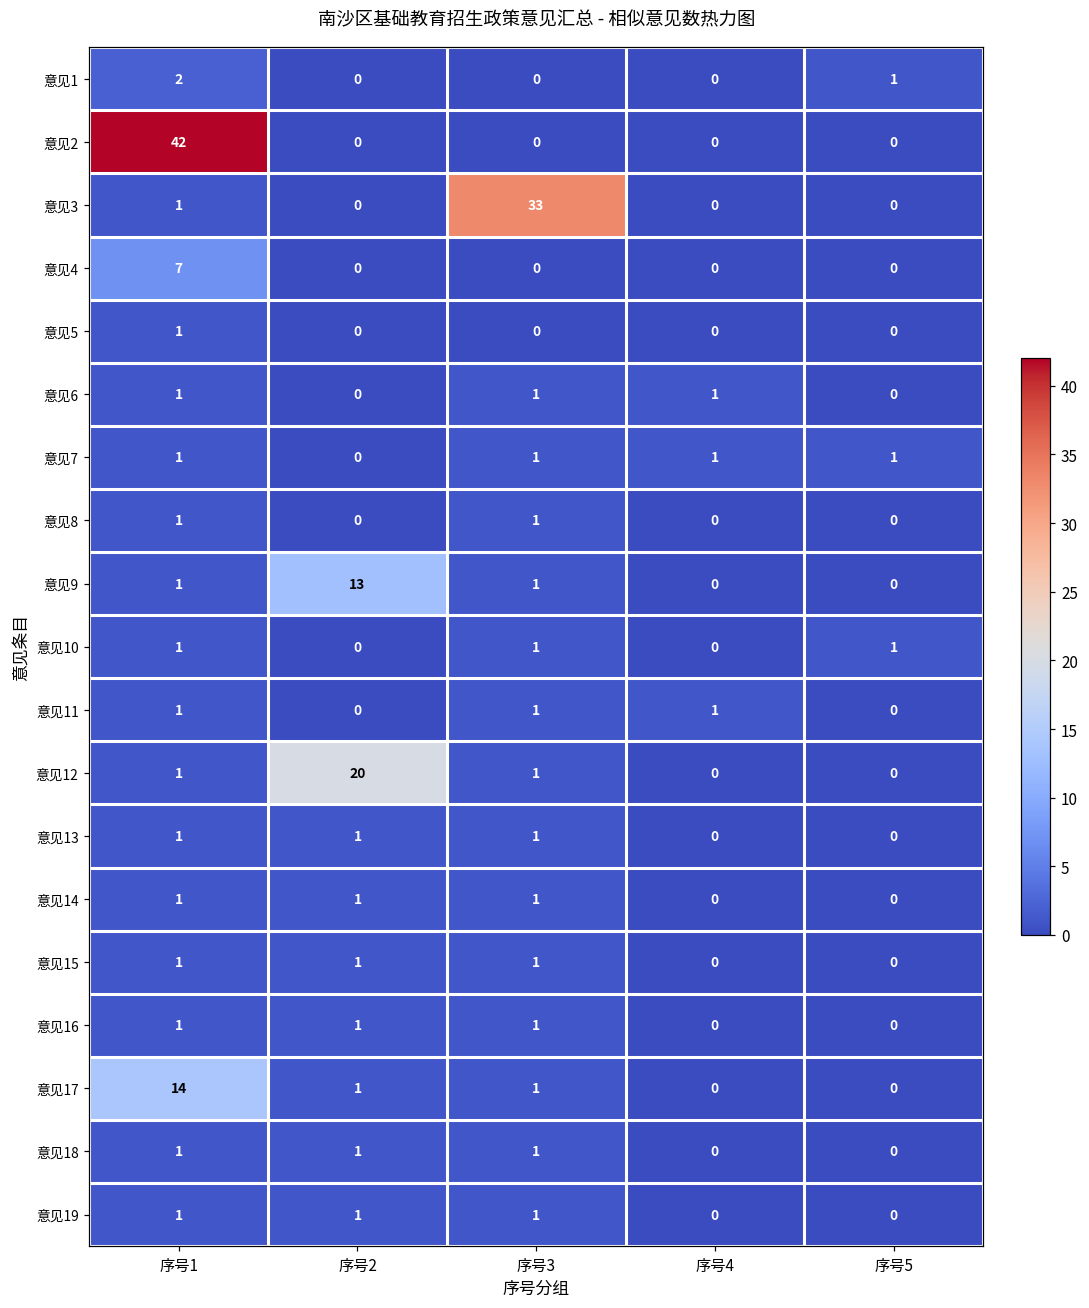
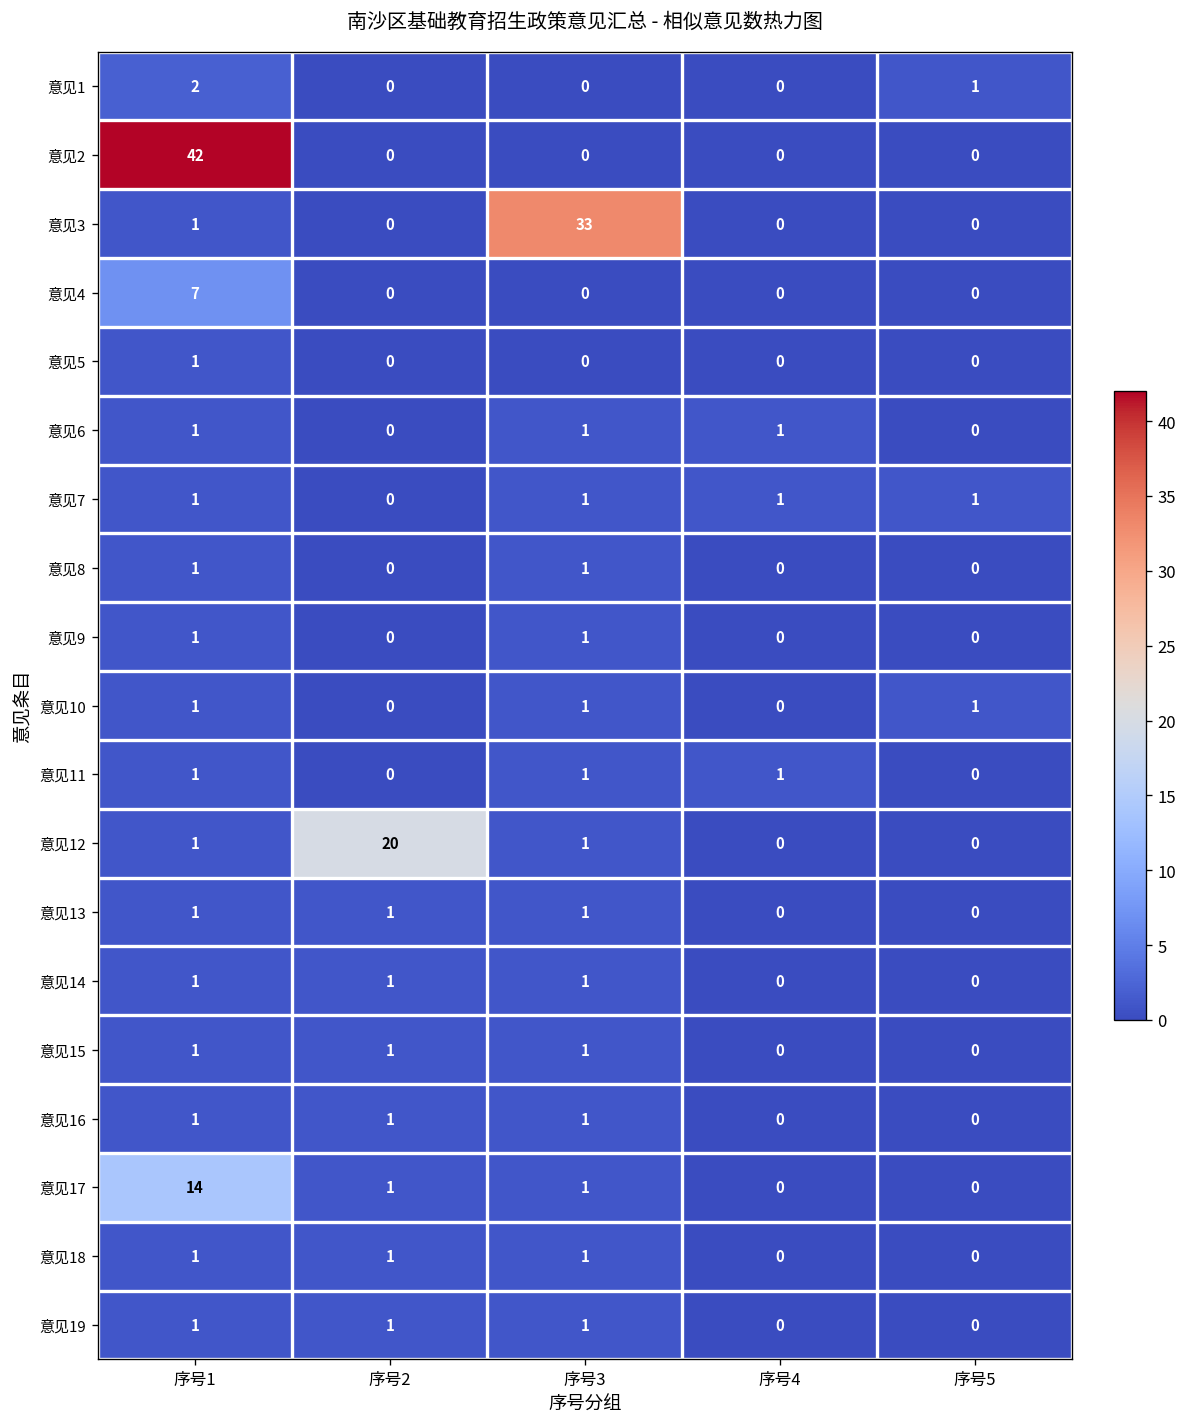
意见9, 序号2: 13 -> 0
